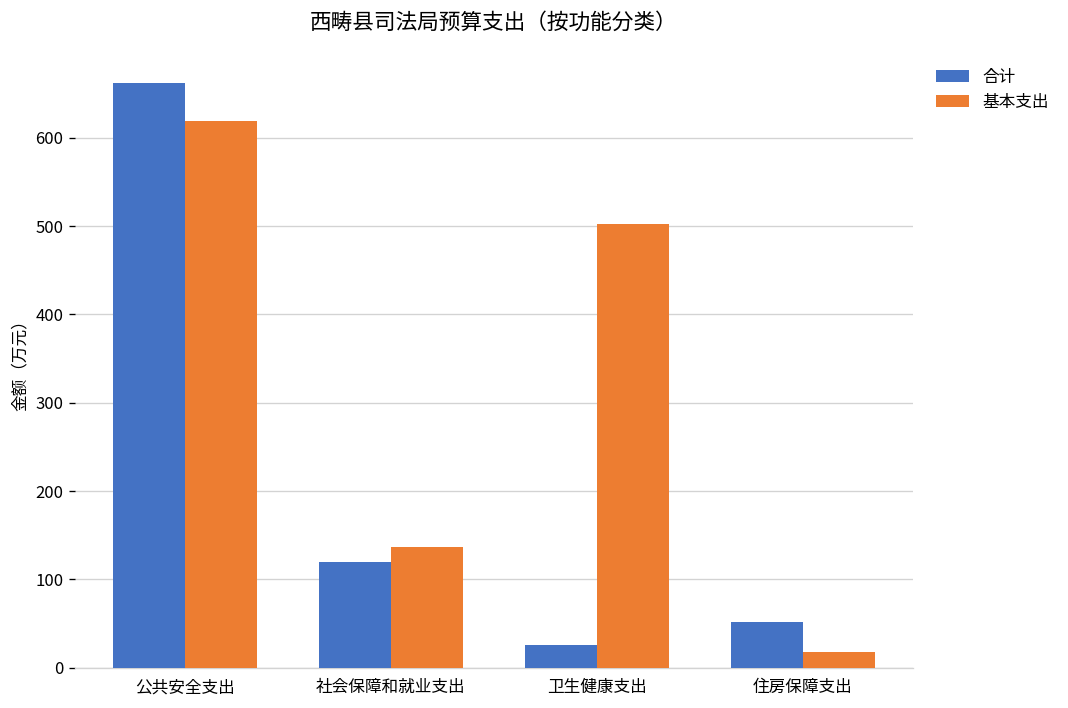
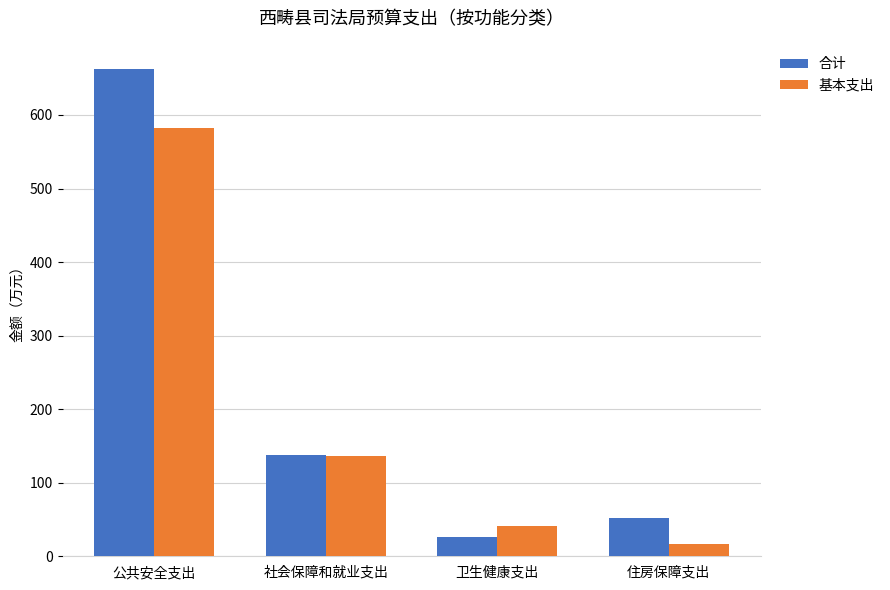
基本支出, 公共安全支出: 620 -> 580
合计, 社会保障和就业支出: 120 -> 140
基本支出, 卫生健康支出: 500 -> 40
